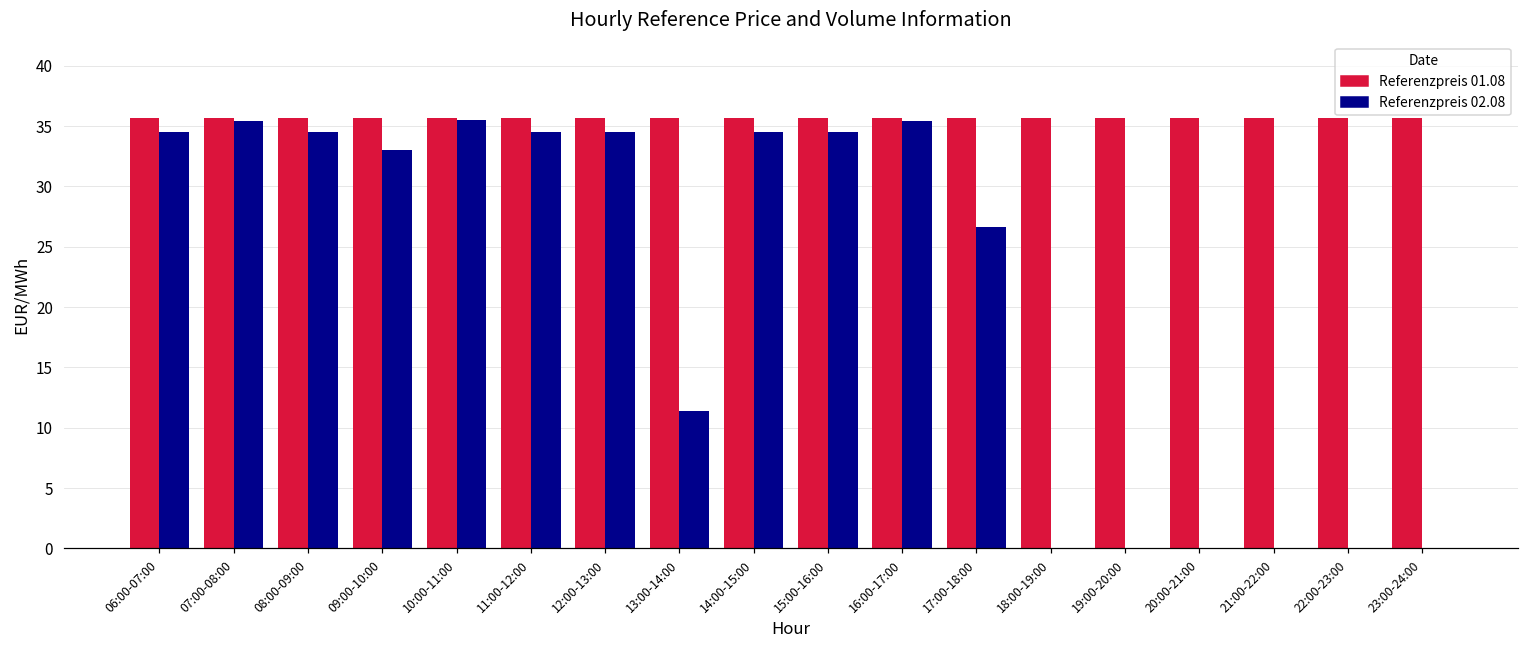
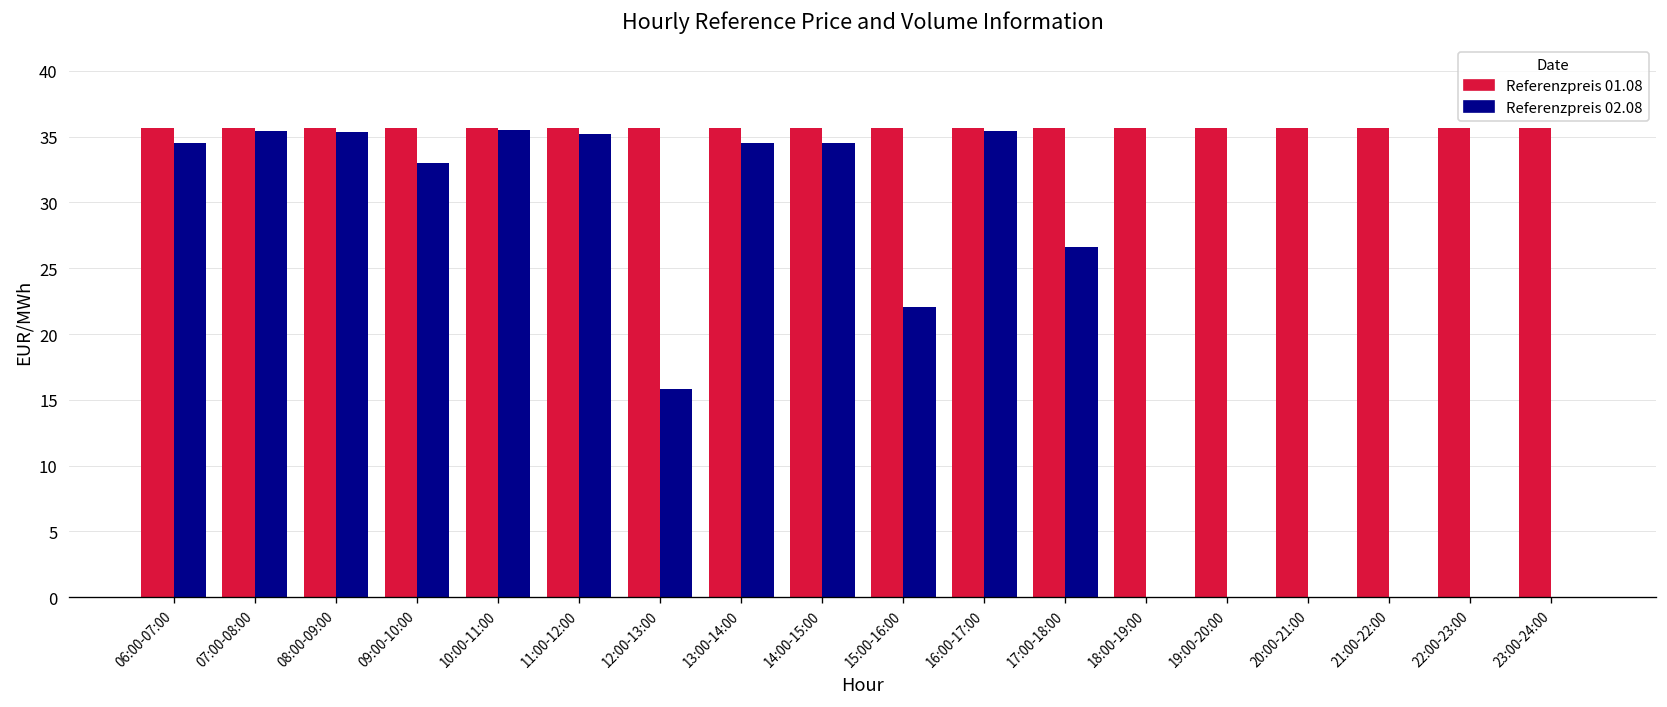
Referenzpreis 02.08, 08:00-09:00: 34.5 -> 35.3
Referenzpreis 02.08, 11:00-12:00: 34.5 -> 35.2
Referenzpreis 02.08, 12:00-13:00: 34.5 -> 15.8
Referenzpreis 02.08, 13:00-14:00: 11.4 -> 34.5
Referenzpreis 02.08, 15:00-16:00: 34.5 -> 22.1
